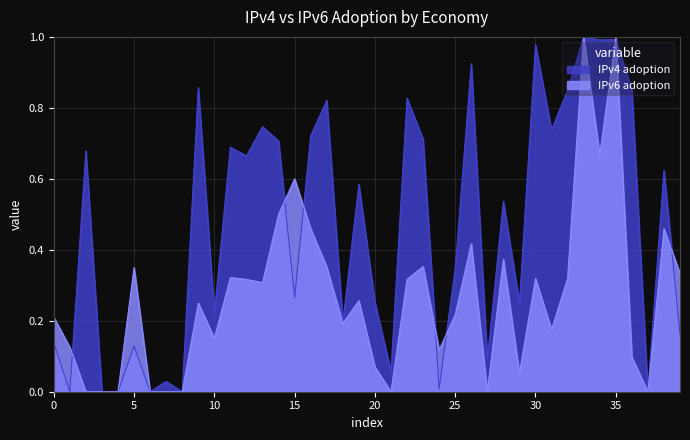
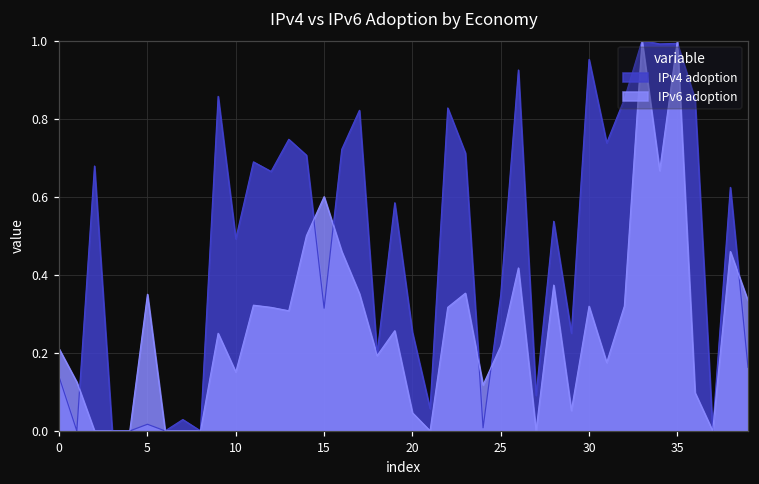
IPv4 adoption, 5: 0.13 -> 0.02
IPv4 adoption, 10: 0.22 -> 0.49
IPv4 adoption, 15: 0.27 -> 0.31
IPv6 adoption, 20: 0.07 -> 0.05
IPv4 adoption, 30: 0.98 -> 0.95
